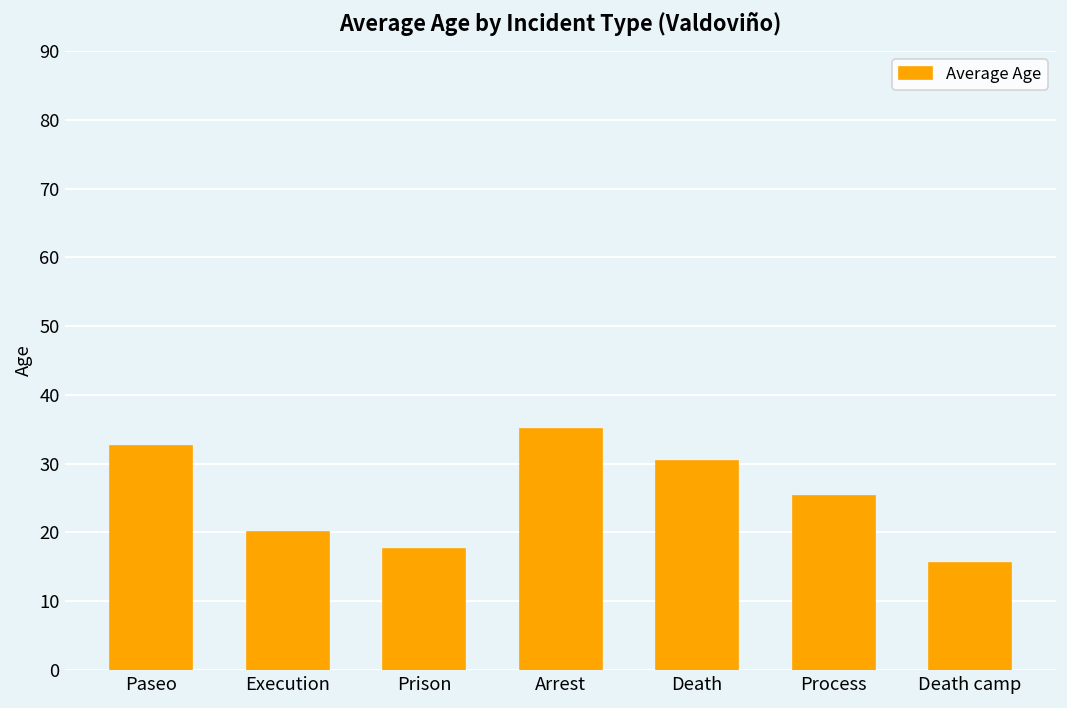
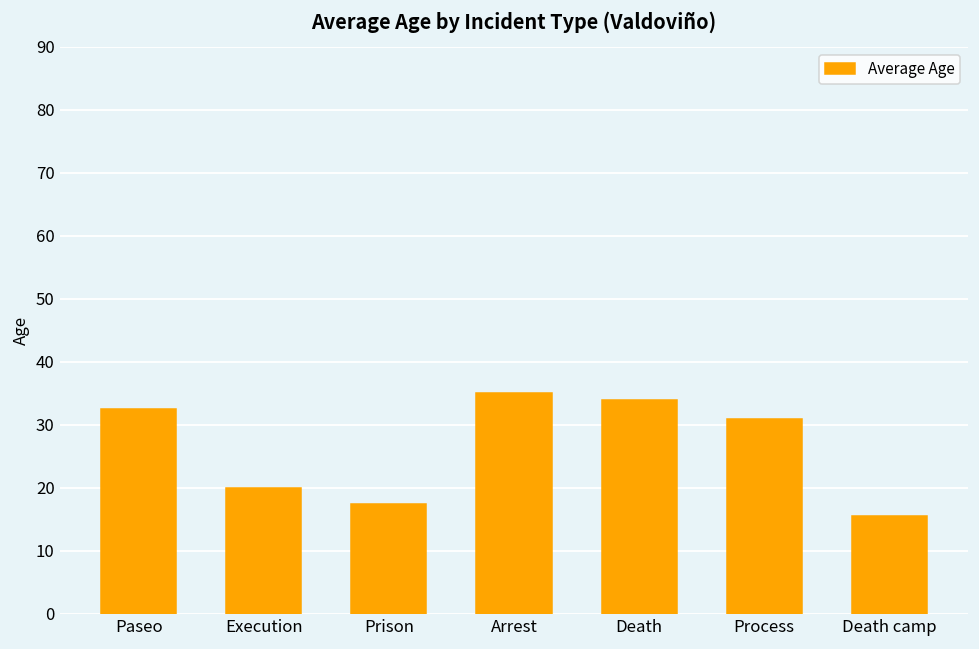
Death: 30 -> 34
Process: 25 -> 31
